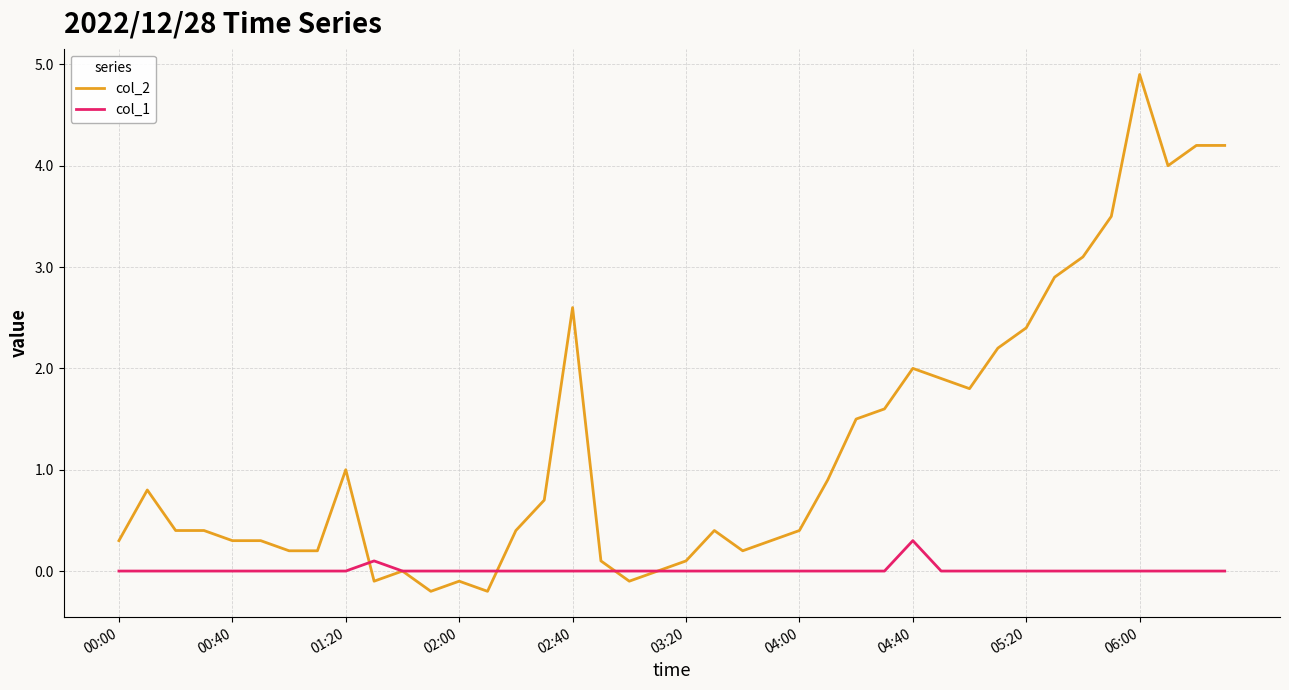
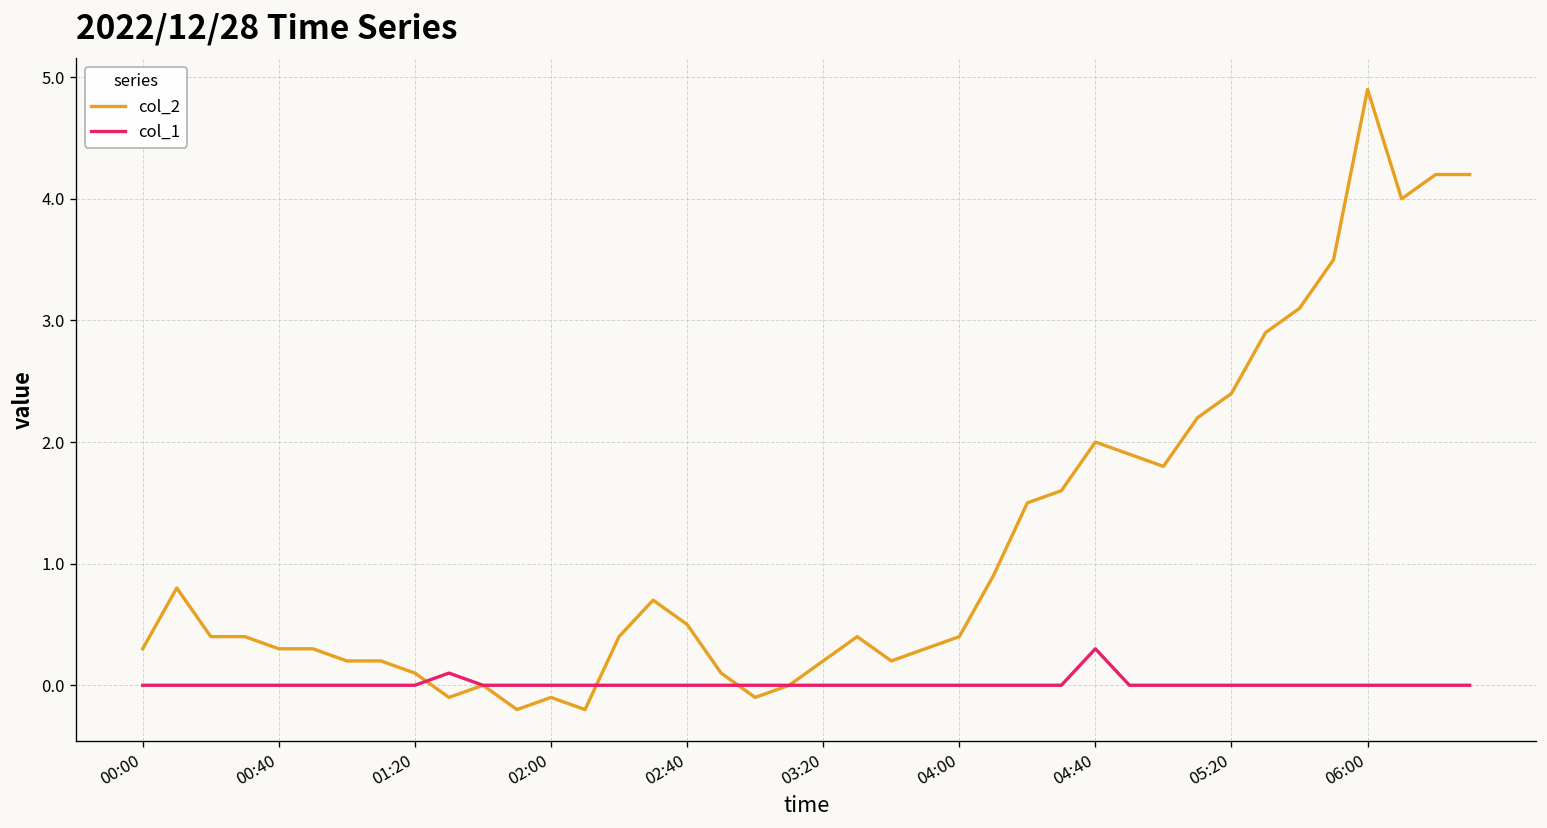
col_2, 01:20: 1.0 -> 0.1
col_2, 02:40: 2.6 -> 0.5
col_2, 03:20: 0.1 -> 0.2
